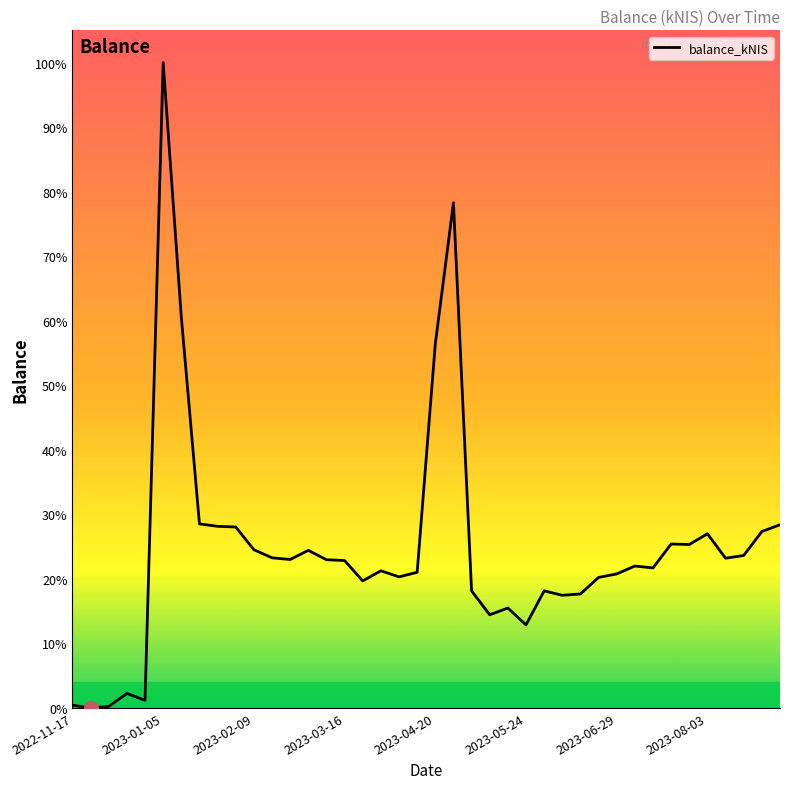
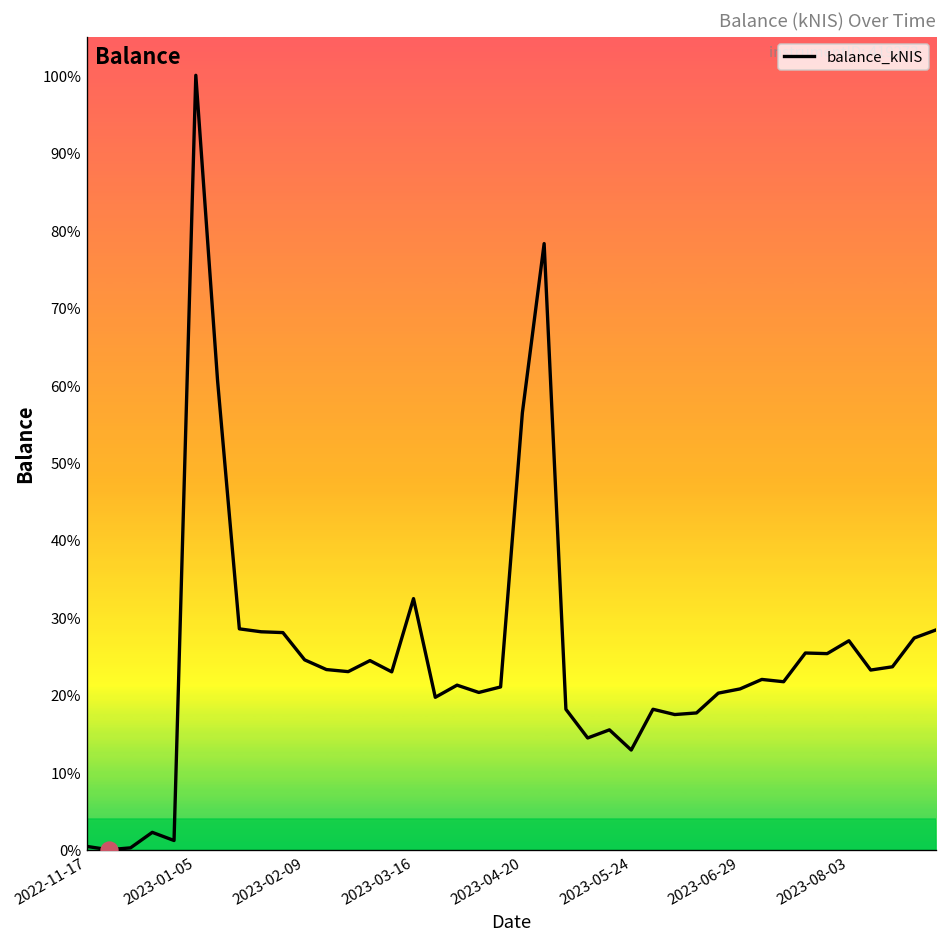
balance_kNIS, 2023-03-16: 23% -> 32%
